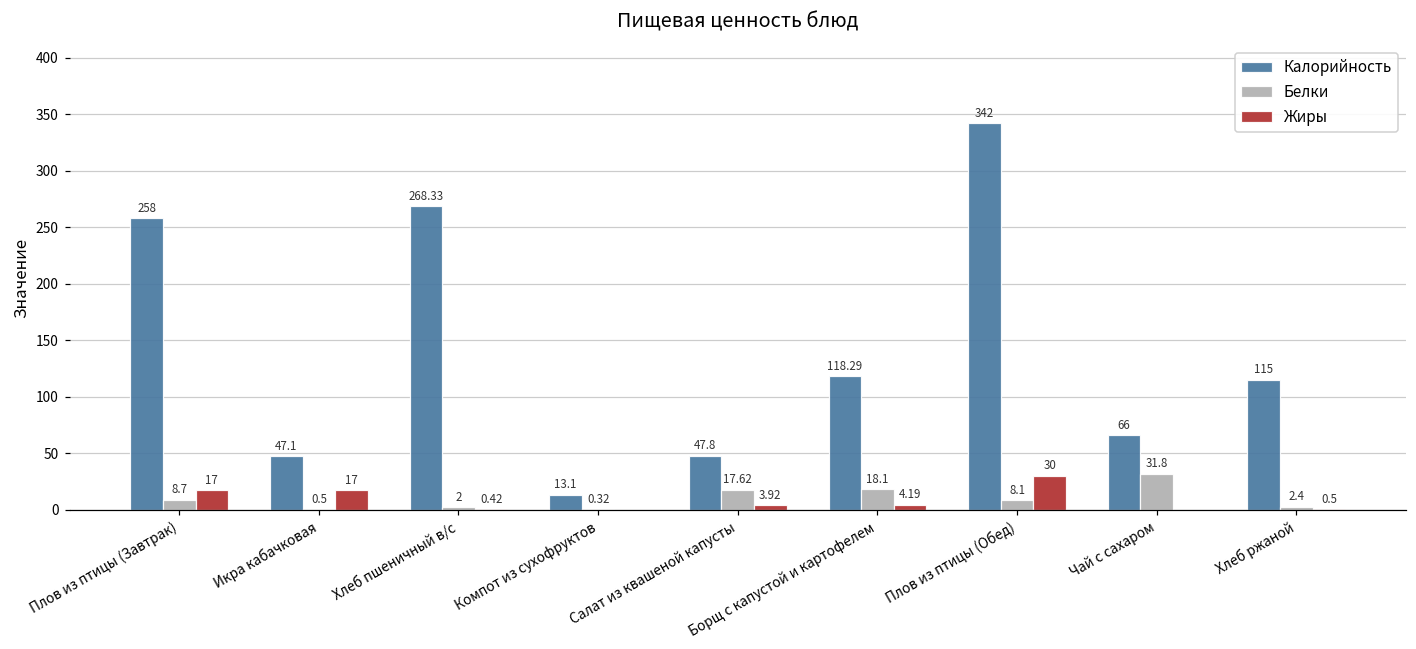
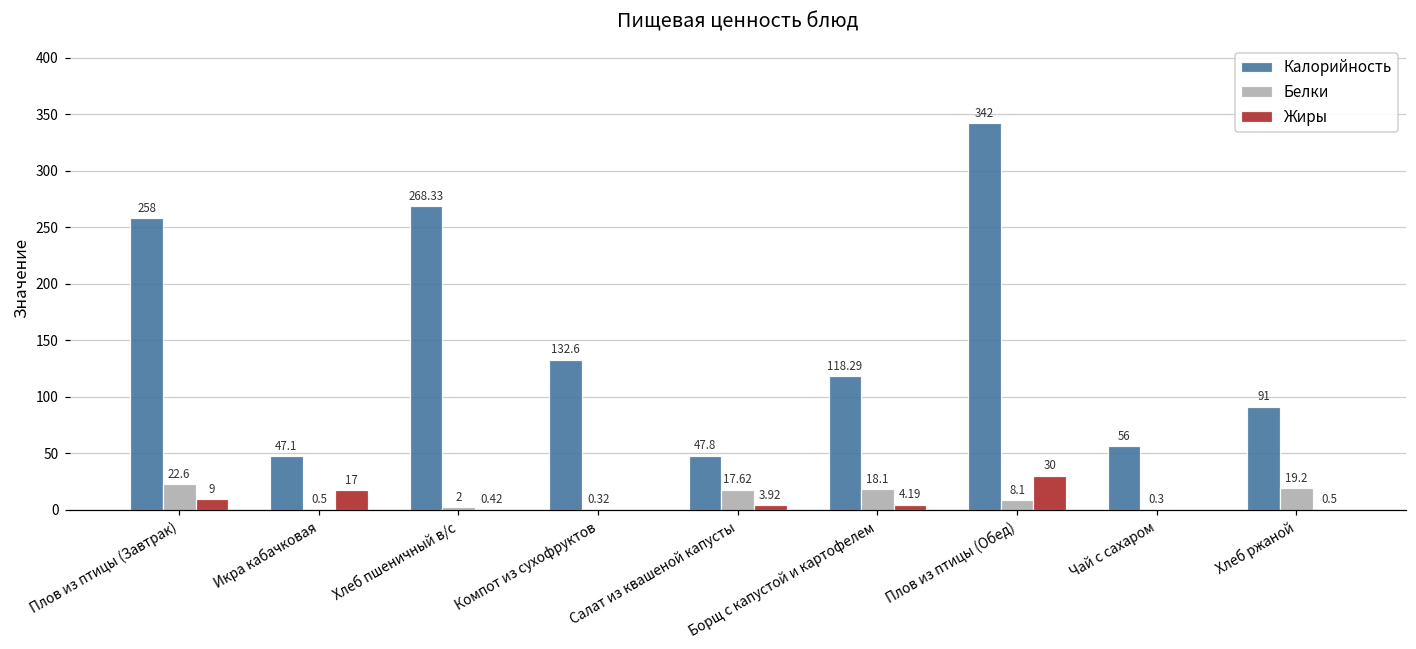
Белки, Плов из птицы (Завтрак): 8.7 -> 22.6
Жиры, Плов из птицы (Завтрак): 17 -> 9
Калорийность, Компот из сухофруктов: 13.1 -> 132.6
Калорийность, Чай с сахаром: 66 -> 56
Белки, Чай с сахаром: 31.8 -> 0.3
Калорийность, Хлеб ржаной: 115 -> 91
Белки, Хлеб ржаной: 2.4 -> 19.2
